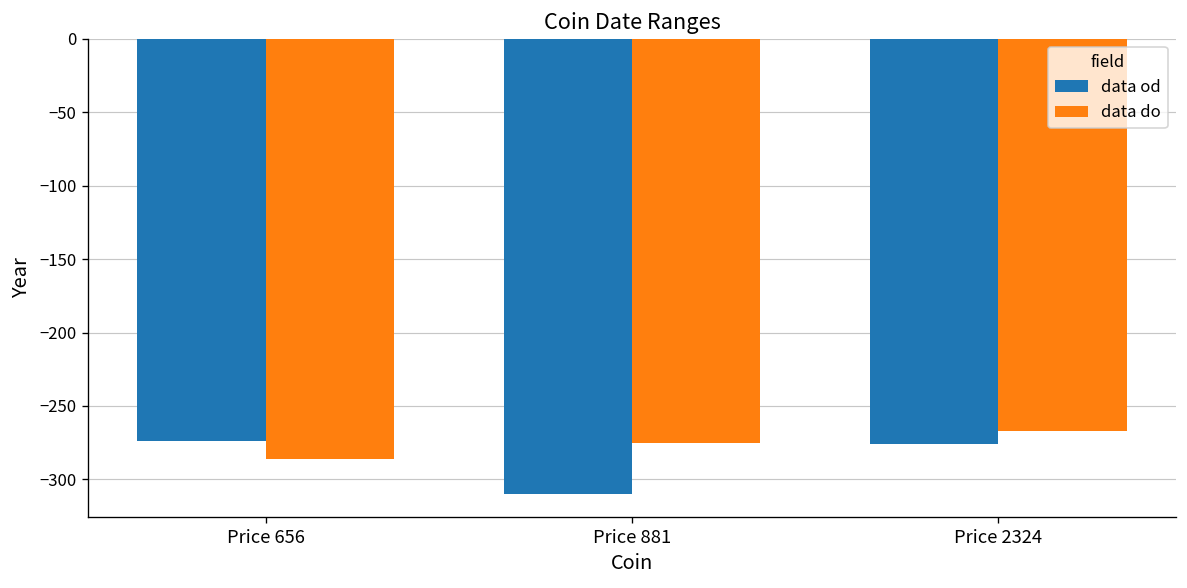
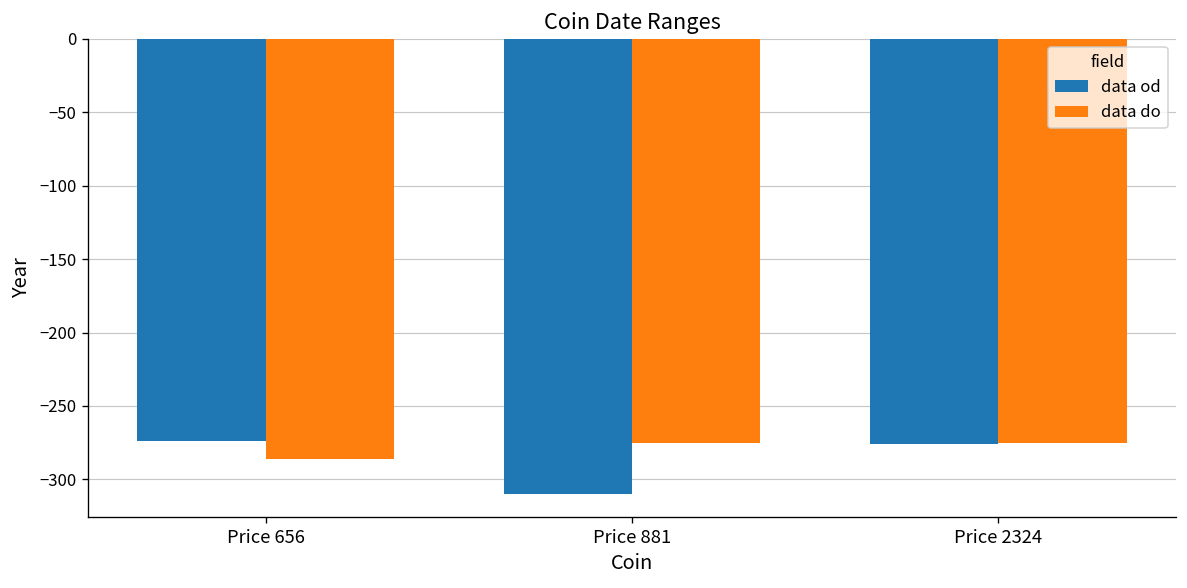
data do, Price 2324: -267 -> -275
